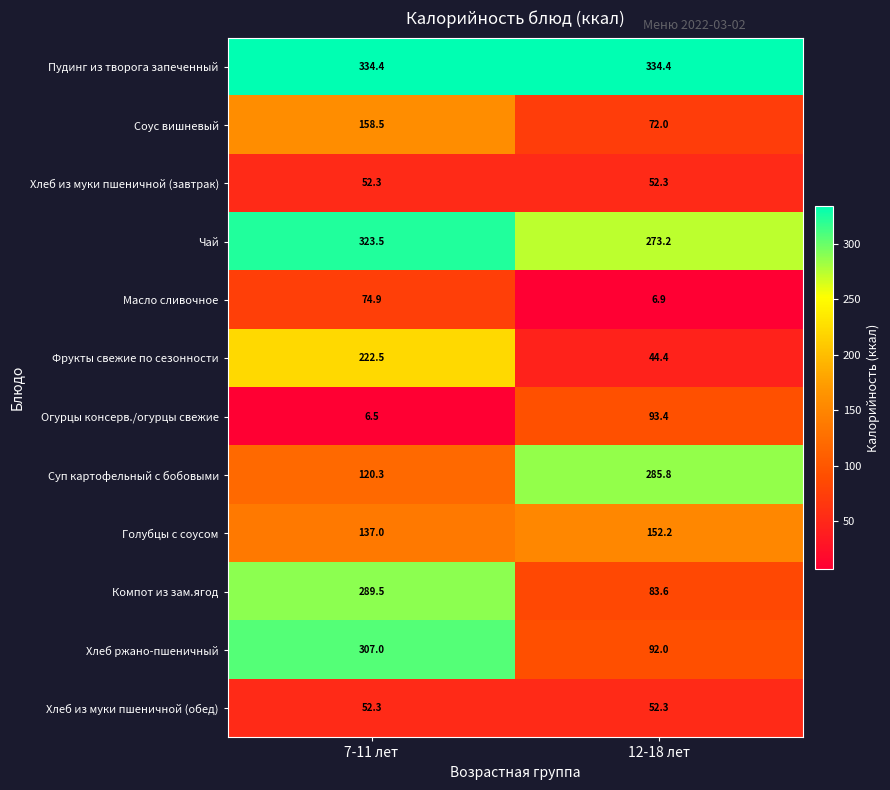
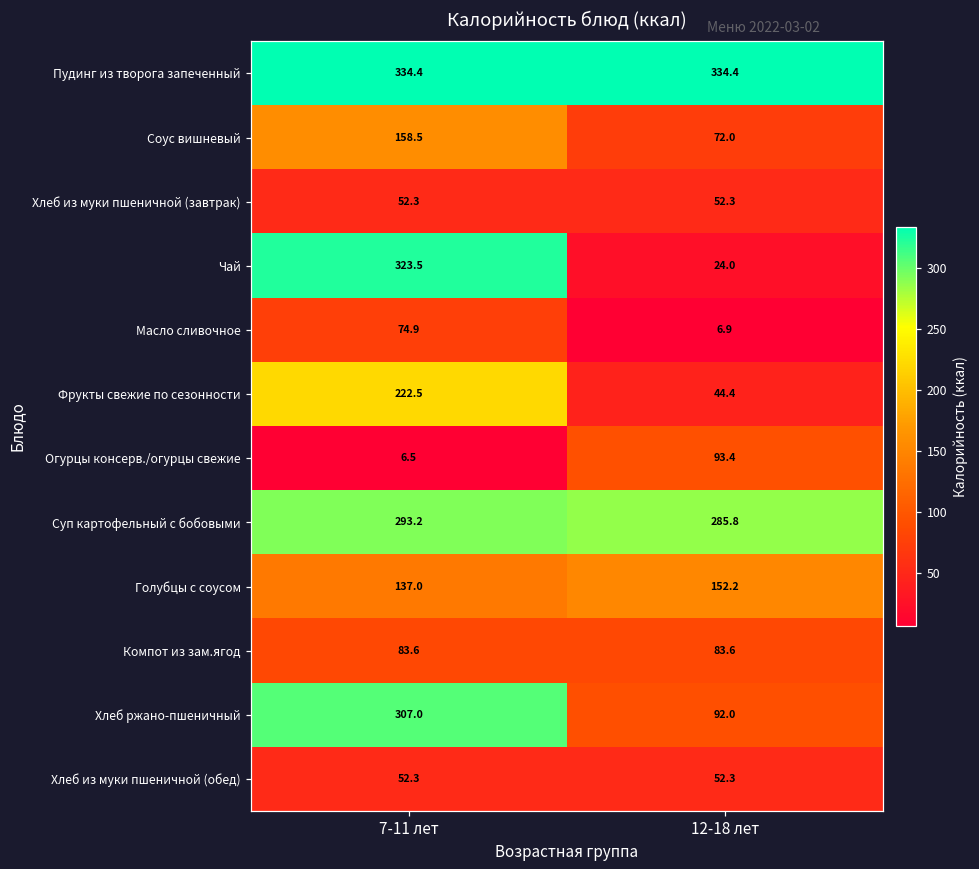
Чай, 12-18 лет: 273.2 -> 24.0
Суп картофельный с бобовыми, 7-11 лет: 120.3 -> 293.2
Компот из зам.ягод, 7-11 лет: 289.5 -> 83.6
